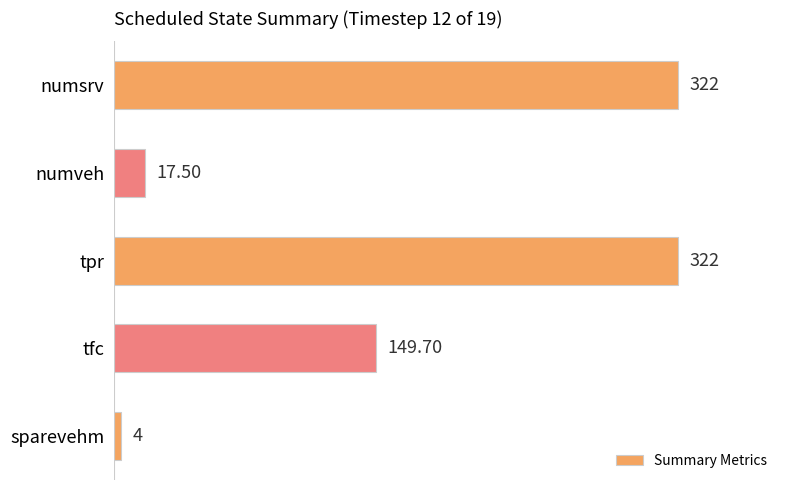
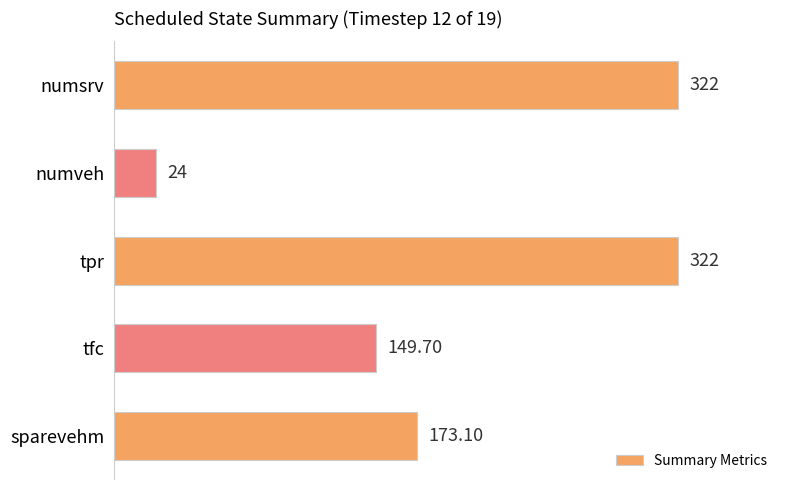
numveh: 17.50 -> 24
sparevehm: 4 -> 173.10
